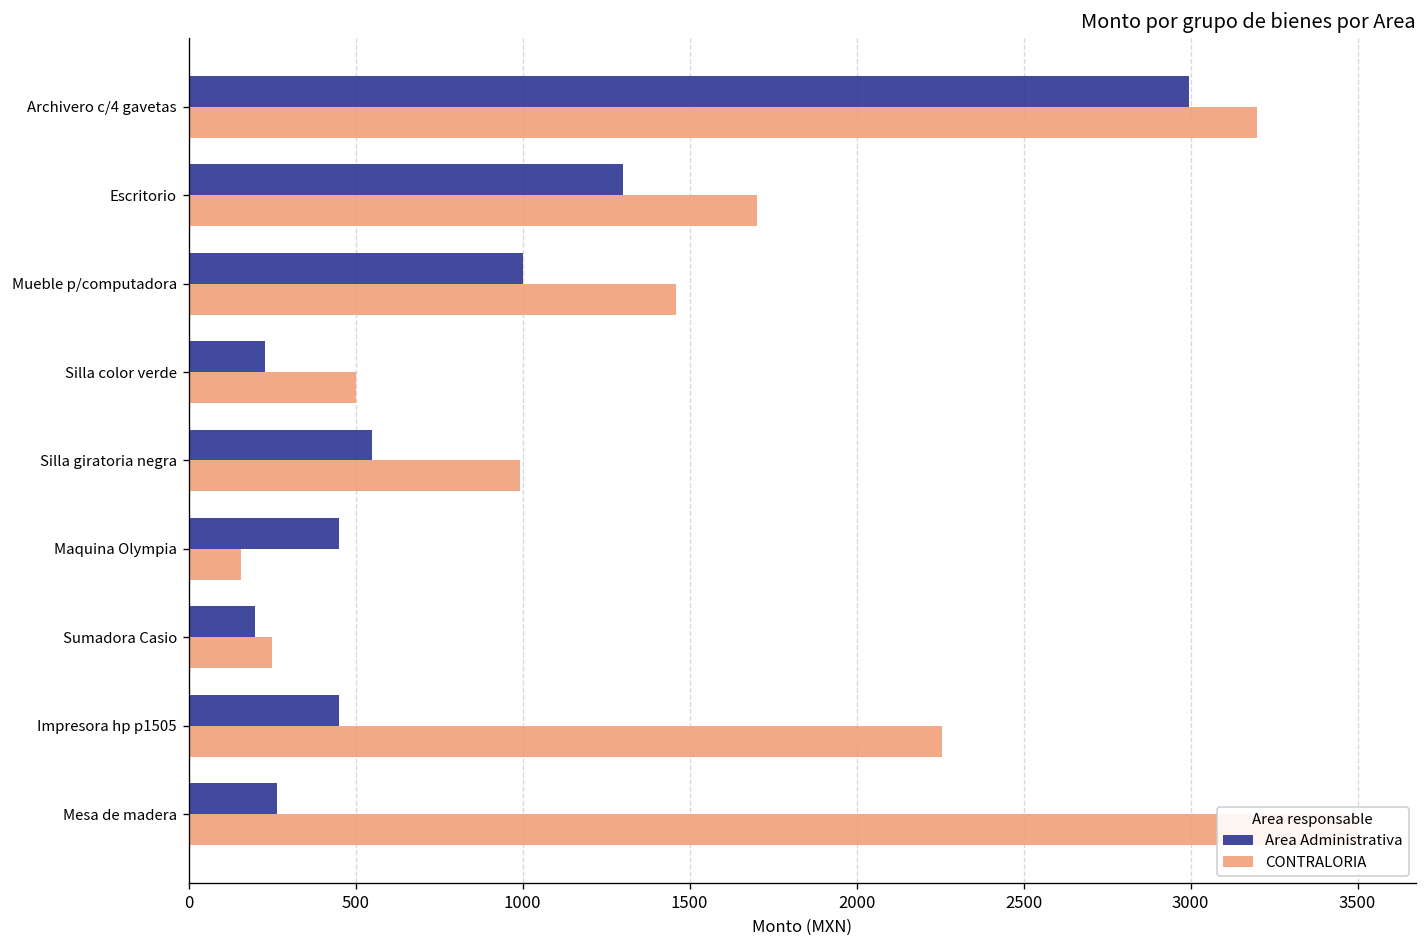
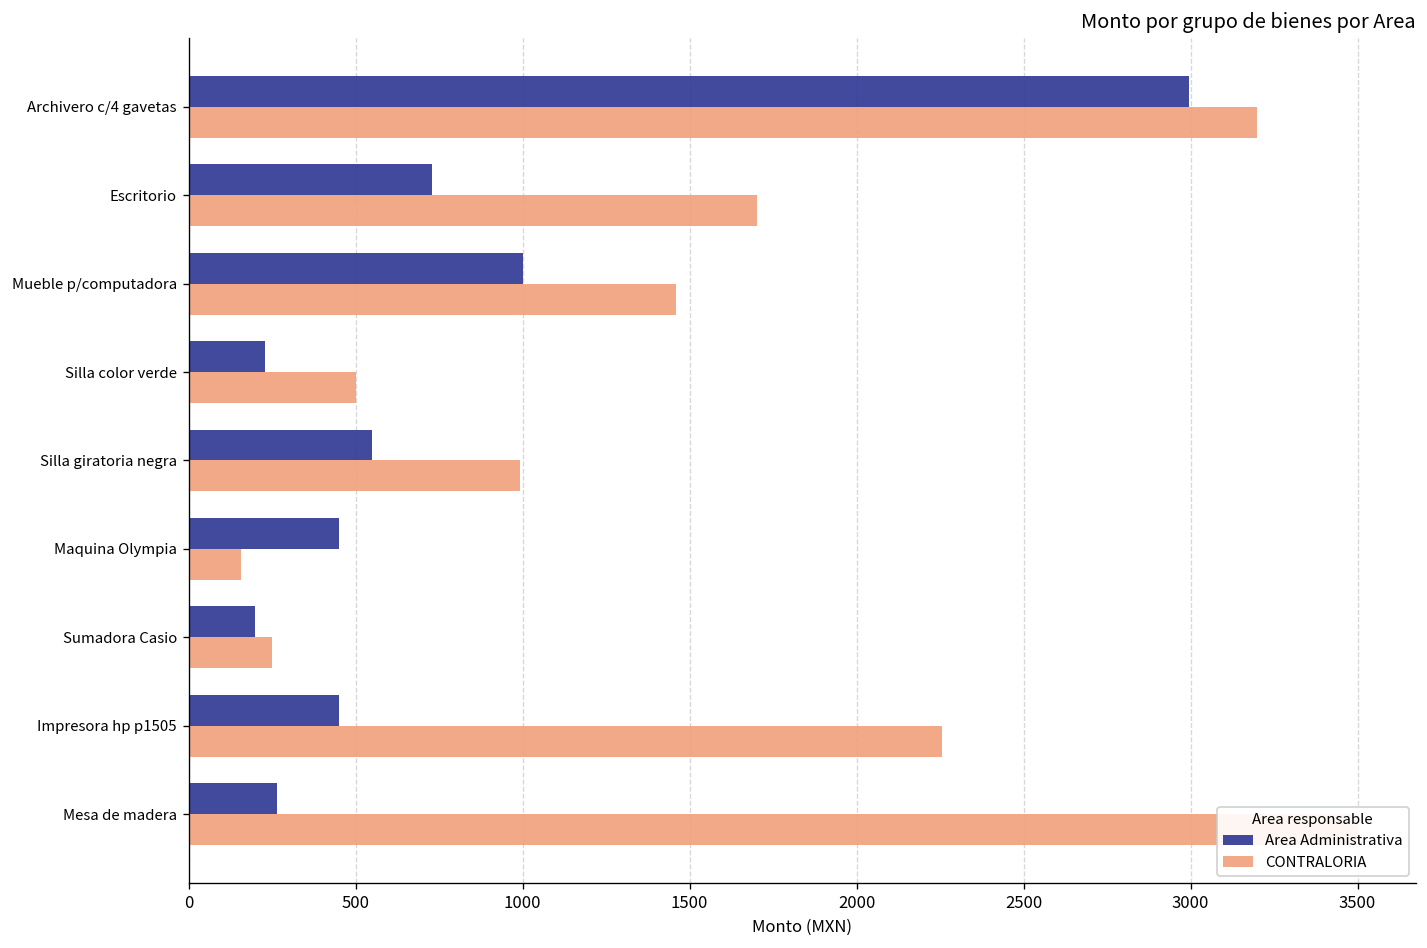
Area Administrativa, Escritorio: 1300 -> 730
